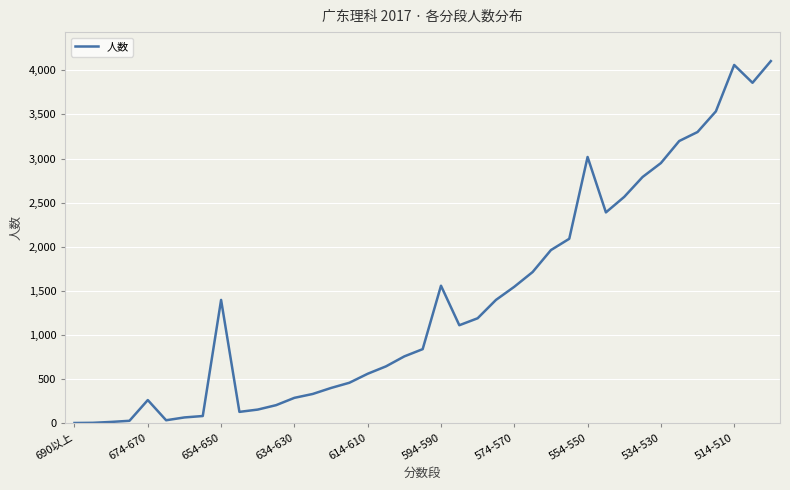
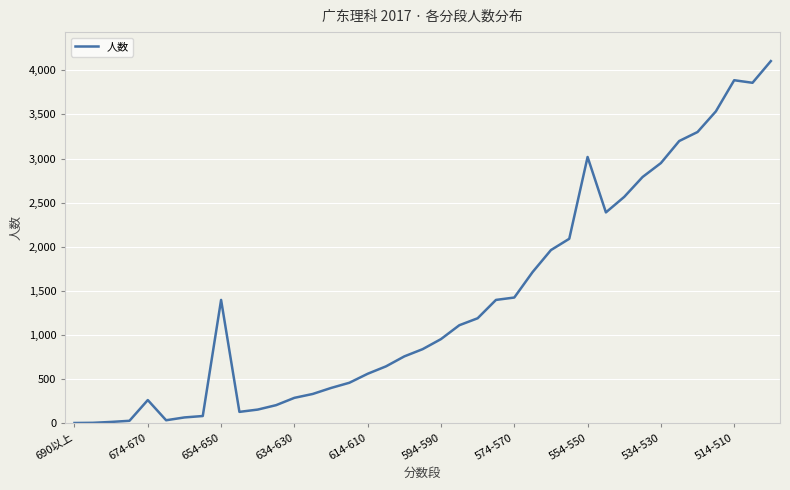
594-590: 1,600 -> 1,000
574-570: 1,500 -> 1,400
514-510: 4,100 -> 3,900
